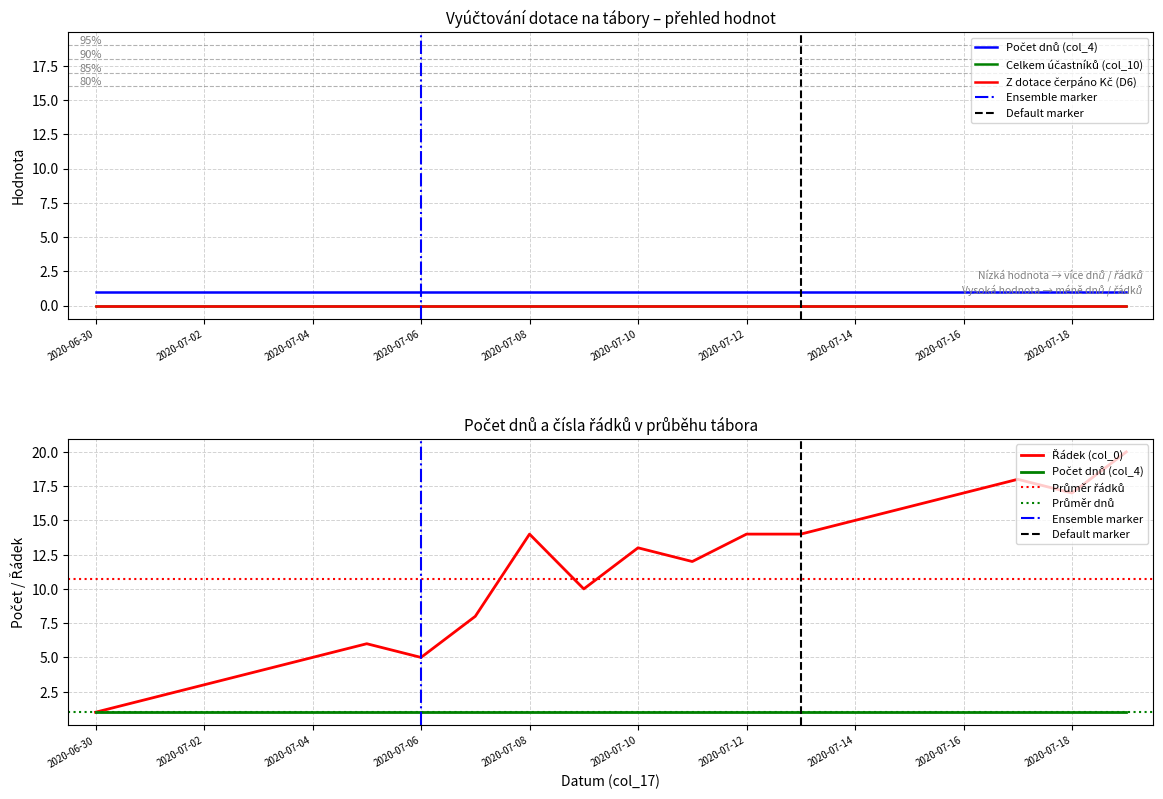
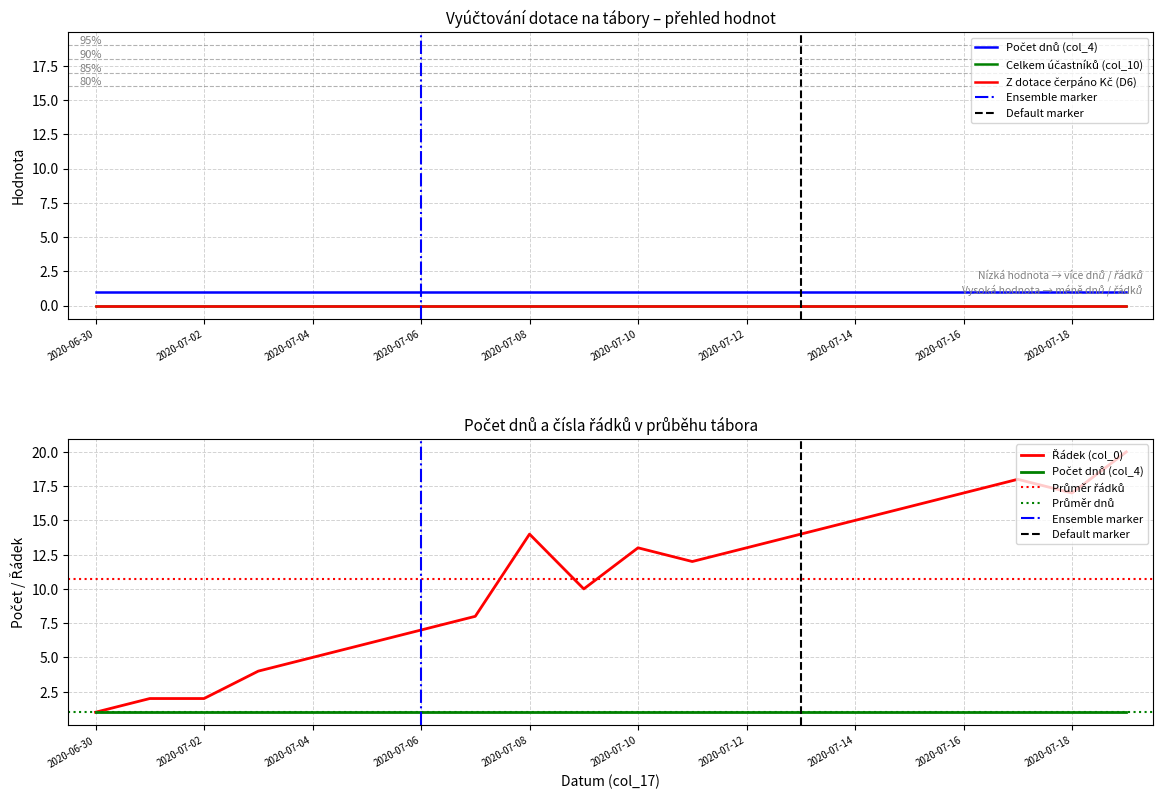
Počet dnů a čísla řádků v průběhu tábora, Řádek (col_0), 2020-07-02: 3 -> 2
Počet dnů a čísla řádků v průběhu tábora, Řádek (col_0), 2020-07-06: 5 -> 7
Počet dnů a čísla řádků v průběhu tábora, Řádek (col_0), 2020-07-12: 14 -> 13
